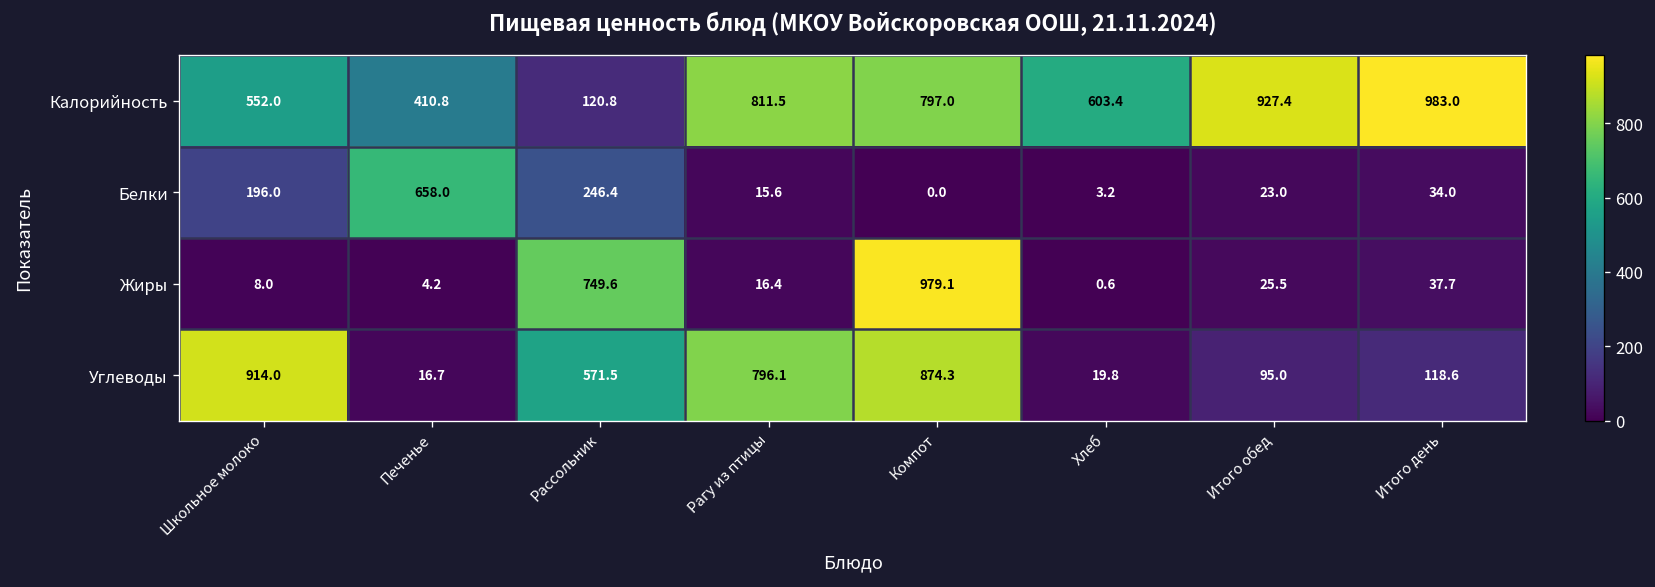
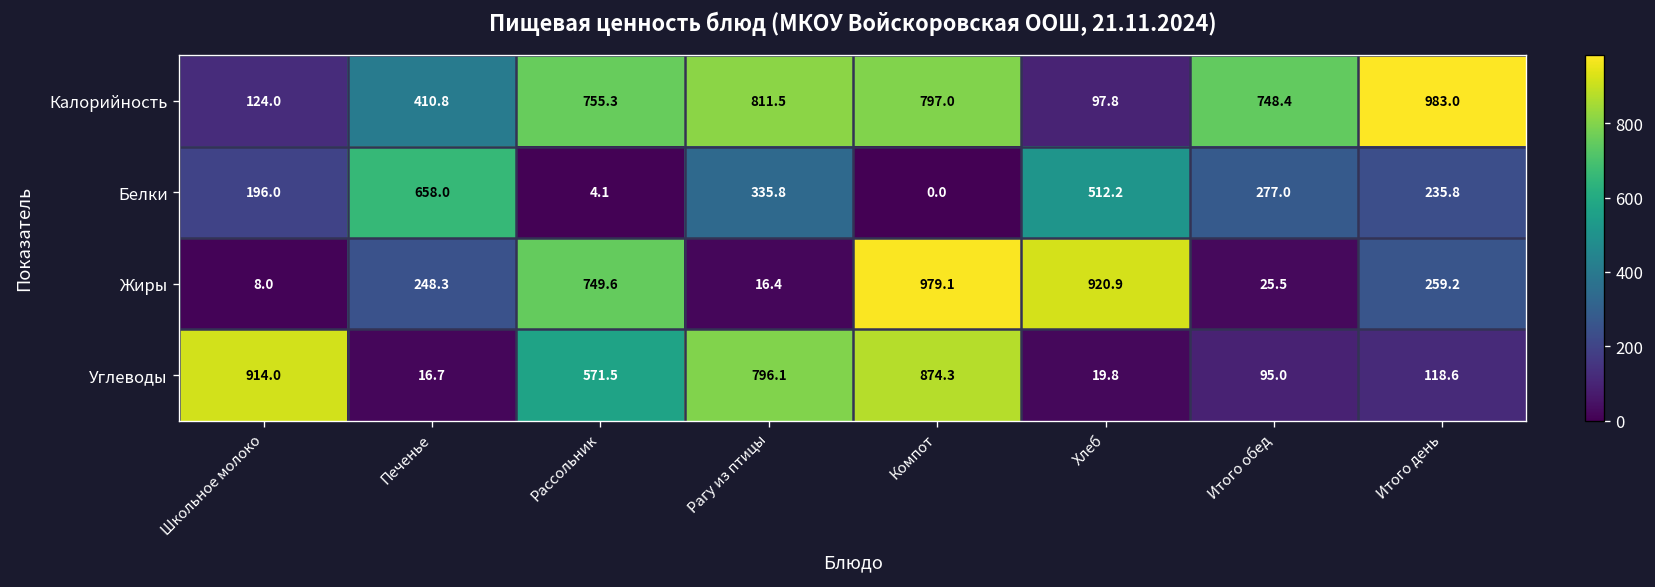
Калорийность, Школьное молоко: 552.0 -> 124.0
Калорийность, Рассольник: 120.8 -> 755.3
Калорийность, Хлеб: 603.4 -> 97.8
Калорийность, Итого обед: 927.4 -> 748.4
Белки, Рассольник: 246.4 -> 4.1
Белки, Рагу из птицы: 15.6 -> 335.8
Белки, Хлеб: 3.2 -> 512.2
Белки, Итого обед: 23.0 -> 277.0
Белки, Итого день: 34.0 -> 235.8
Жиры, Печенье: 4.2 -> 248.3
Жиры, Хлеб: 0.6 -> 920.9
Жиры, Итого день: 37.7 -> 259.2
